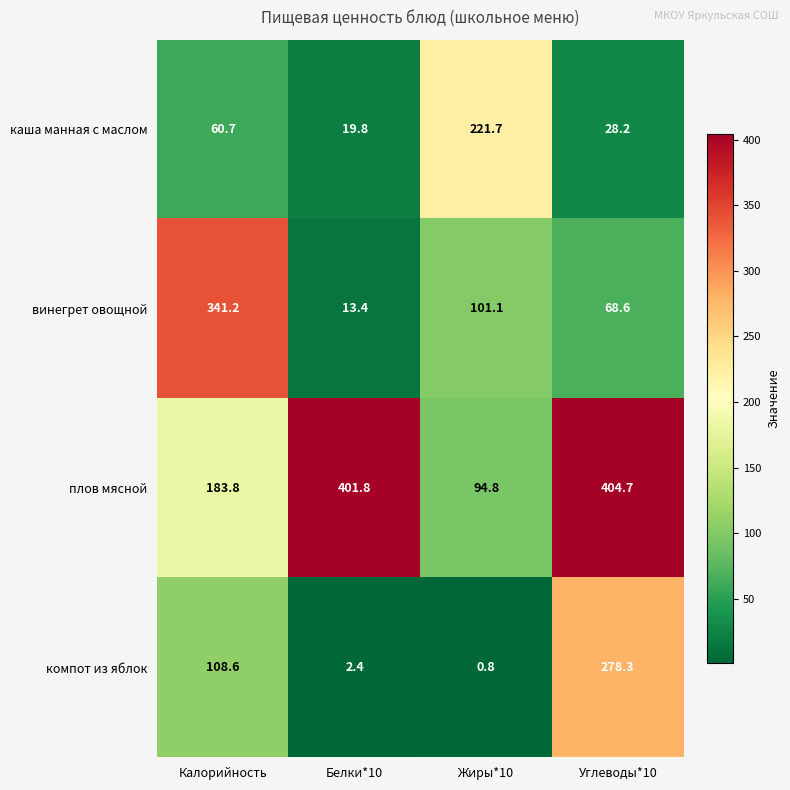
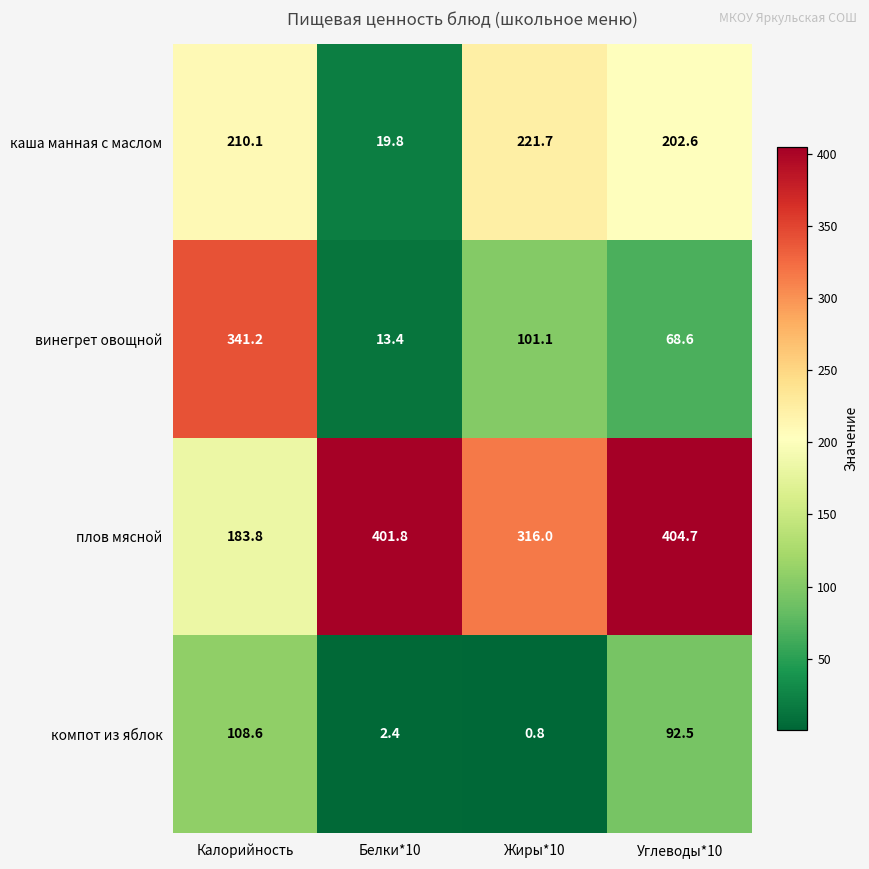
каша манная с маслом, Калорийность: 60.7 -> 210.1
каша манная с маслом, Углеводы*10: 28.2 -> 202.6
плов мясной, Жиры*10: 94.8 -> 316.0
компот из яблок, Углеводы*10: 278.3 -> 92.5
